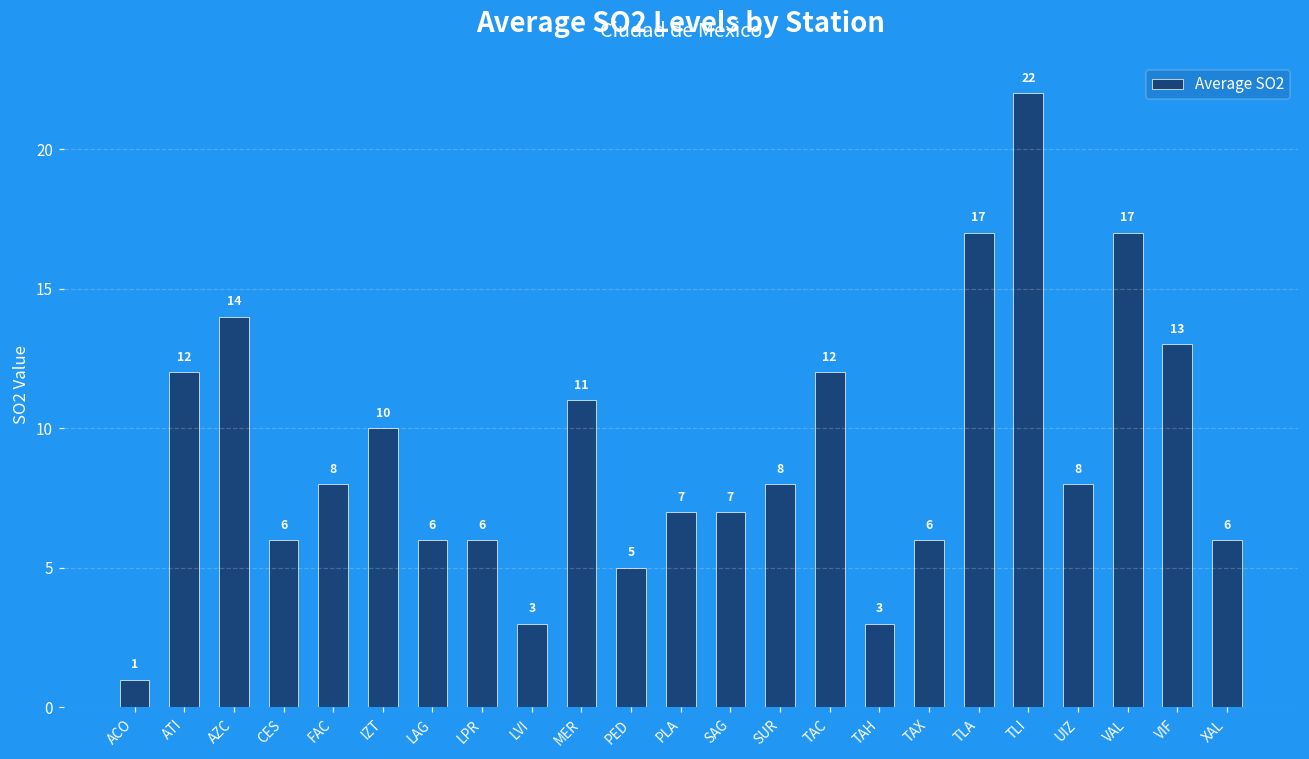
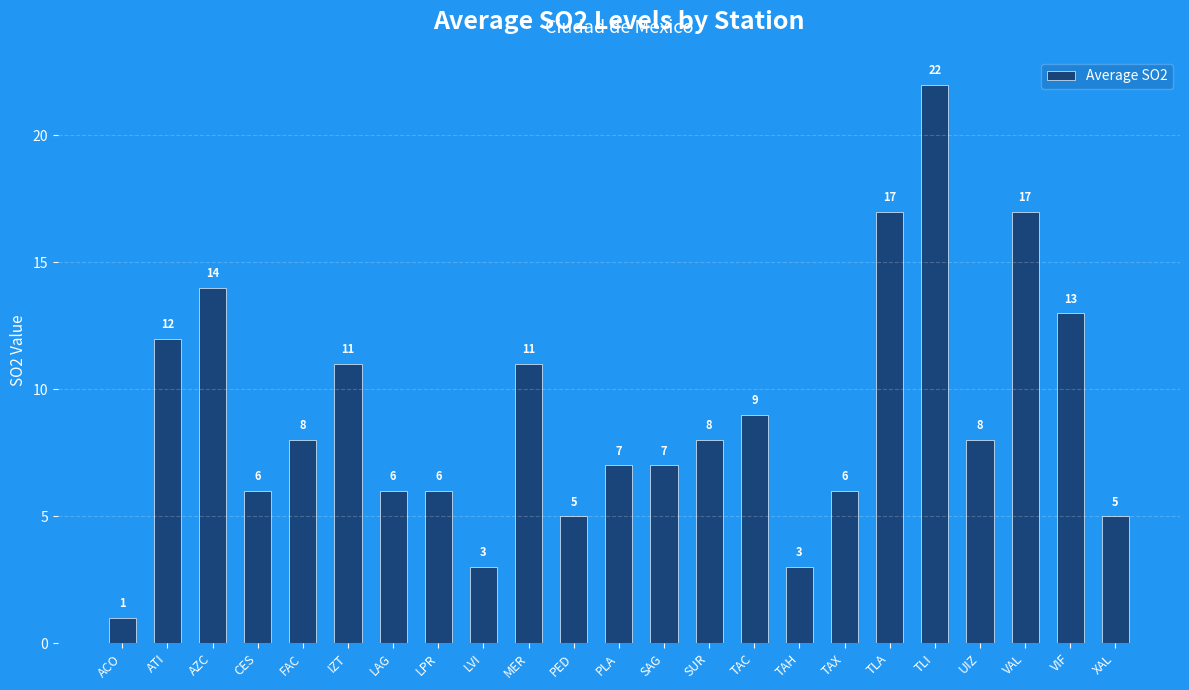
IZT: 10 -> 11
TAC: 12 -> 9
XAL: 6 -> 5
